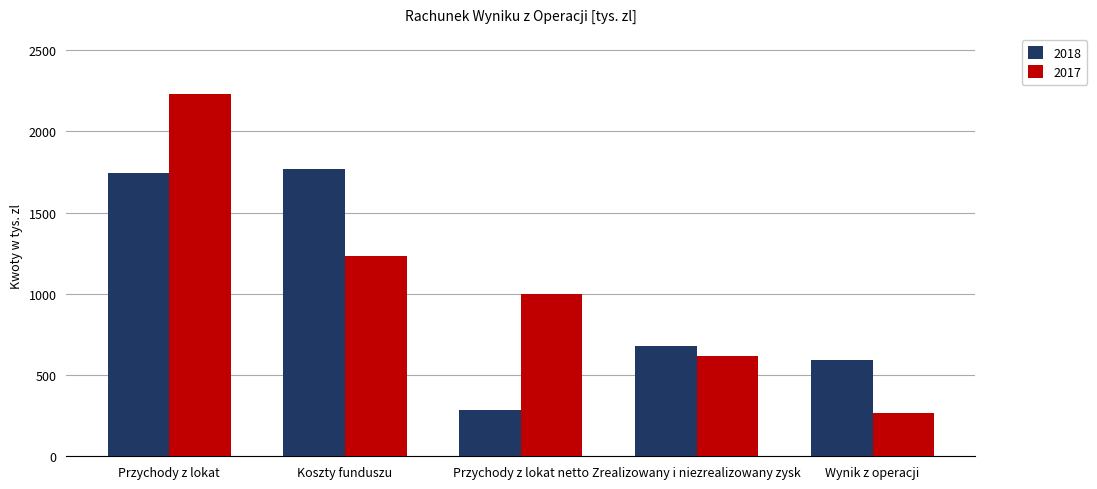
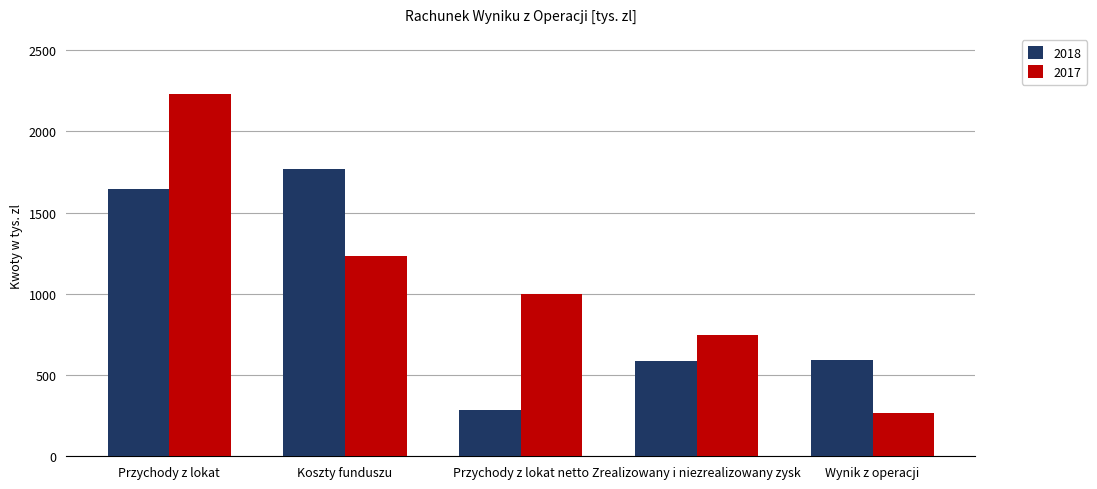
2018, Przychody z lokat: 1750 -> 1640
2018, Zrealizowany i niezrealizowany zysk: 680 -> 590
2017, Zrealizowany i niezrealizowany zysk: 620 -> 750
